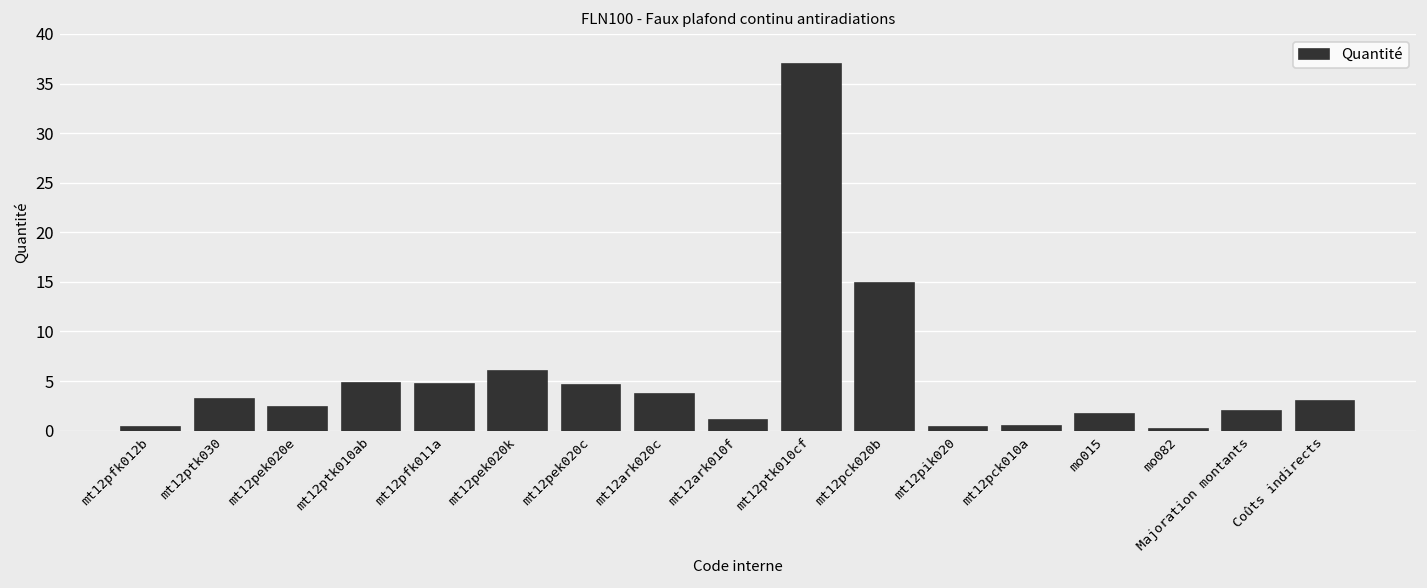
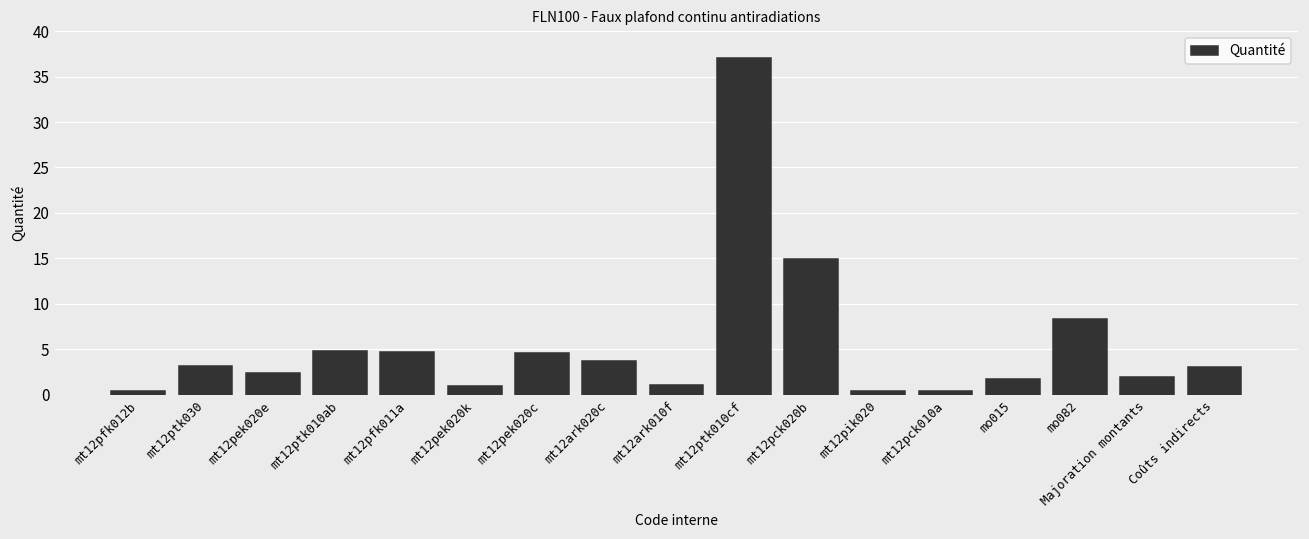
mt12pek020k: 6 -> 1
mo082: 0 -> 8
